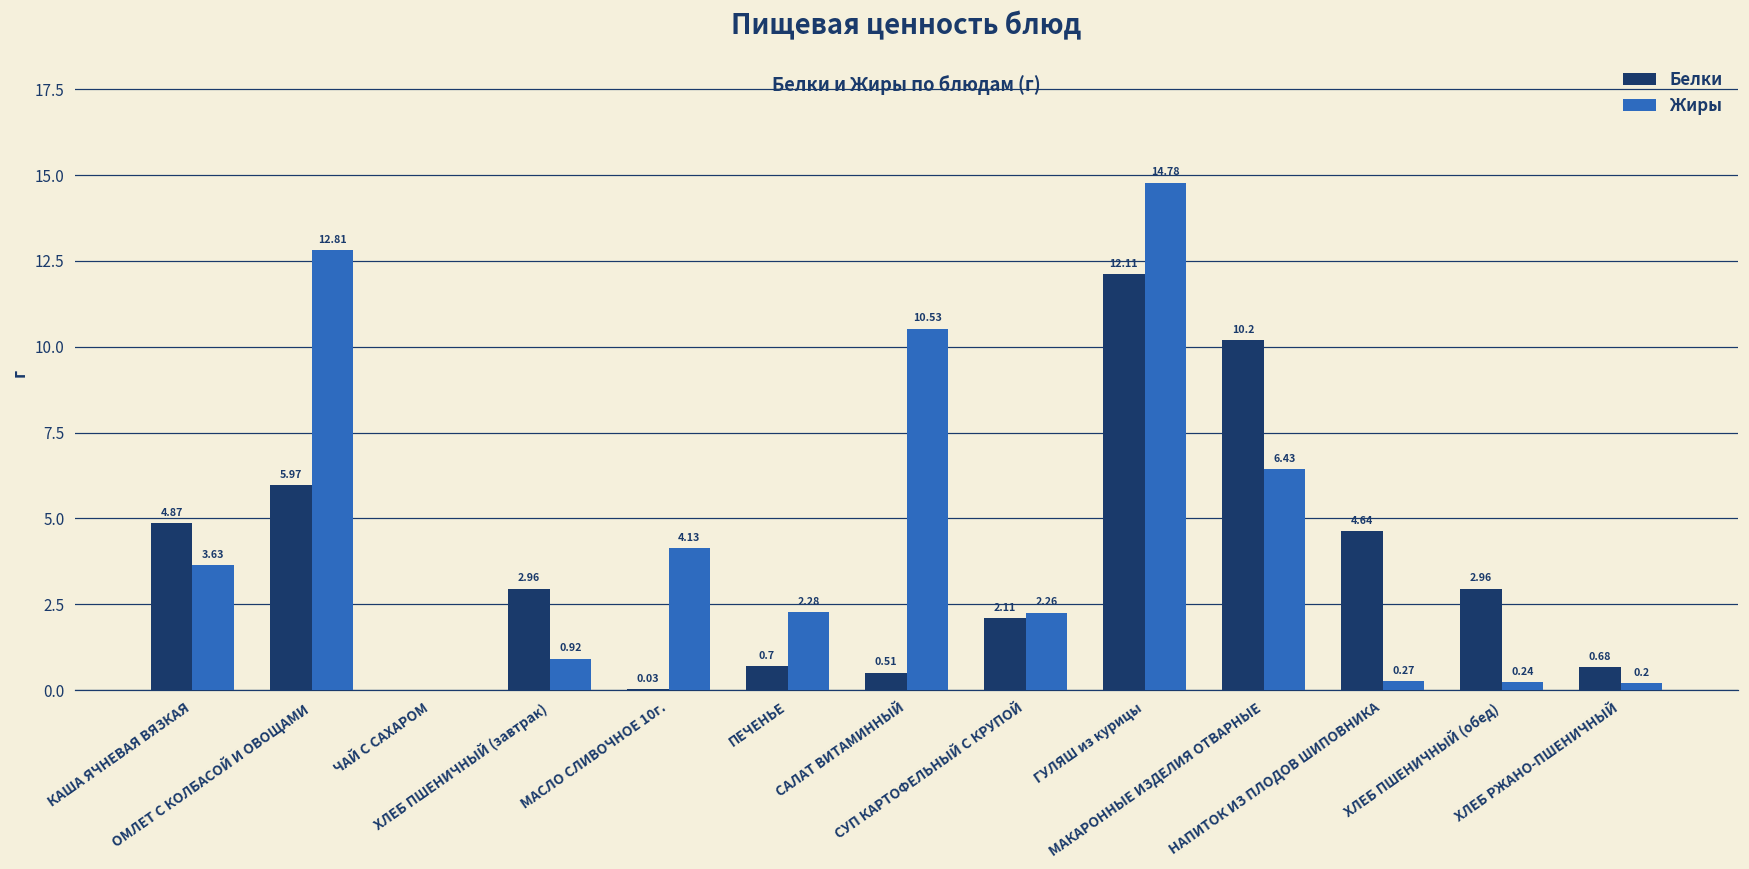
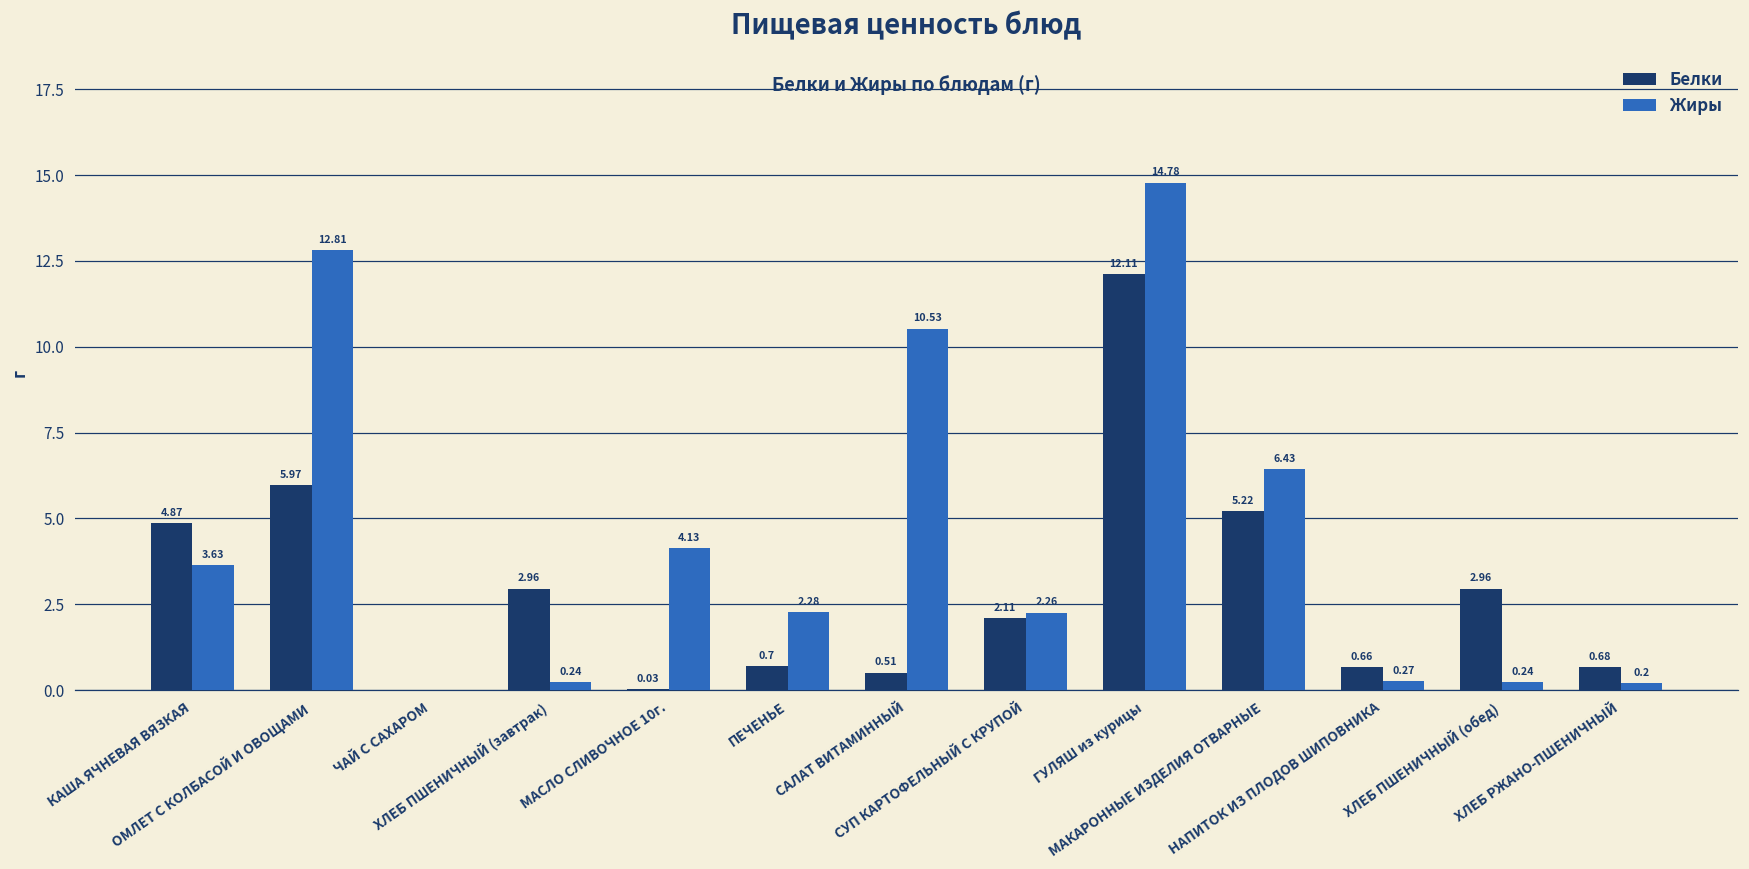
Жиры, ХЛЕБ ПШЕНИЧНЫЙ (завтрак): 0.92 -> 0.24
Белки, МАКАРОННЫЕ ИЗДЕЛИЯ ОТВАРНЫЕ: 10.2 -> 5.22
Белки, НАПИТОК ИЗ ПЛОДОВ ШИПОВНИКА: 4.64 -> 0.66
